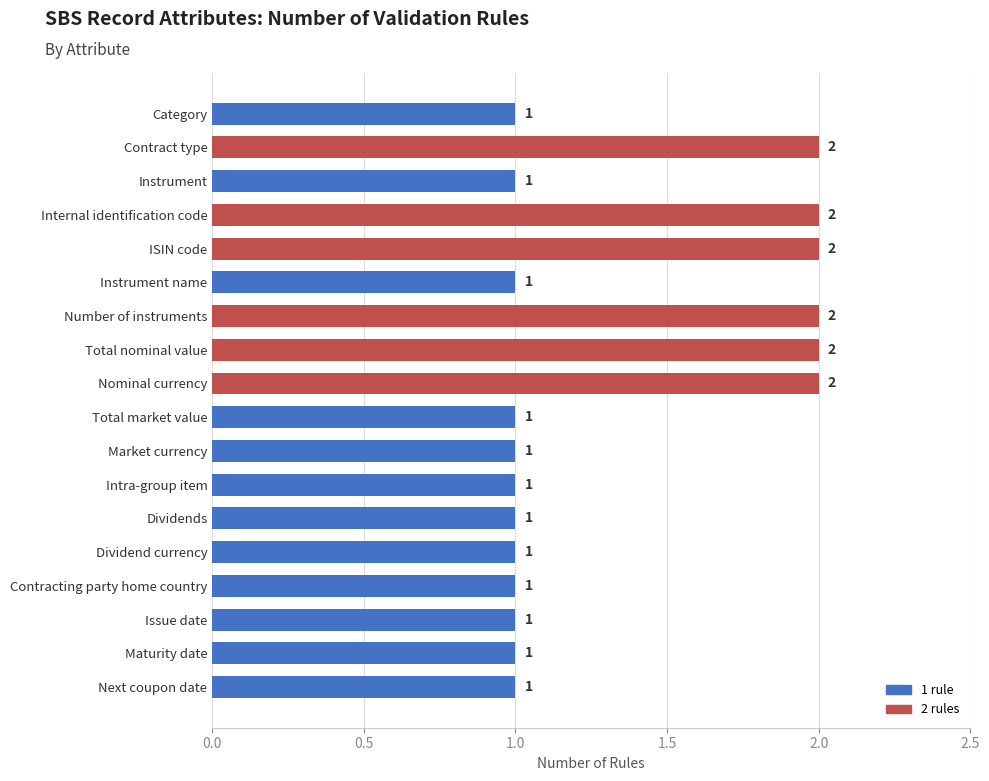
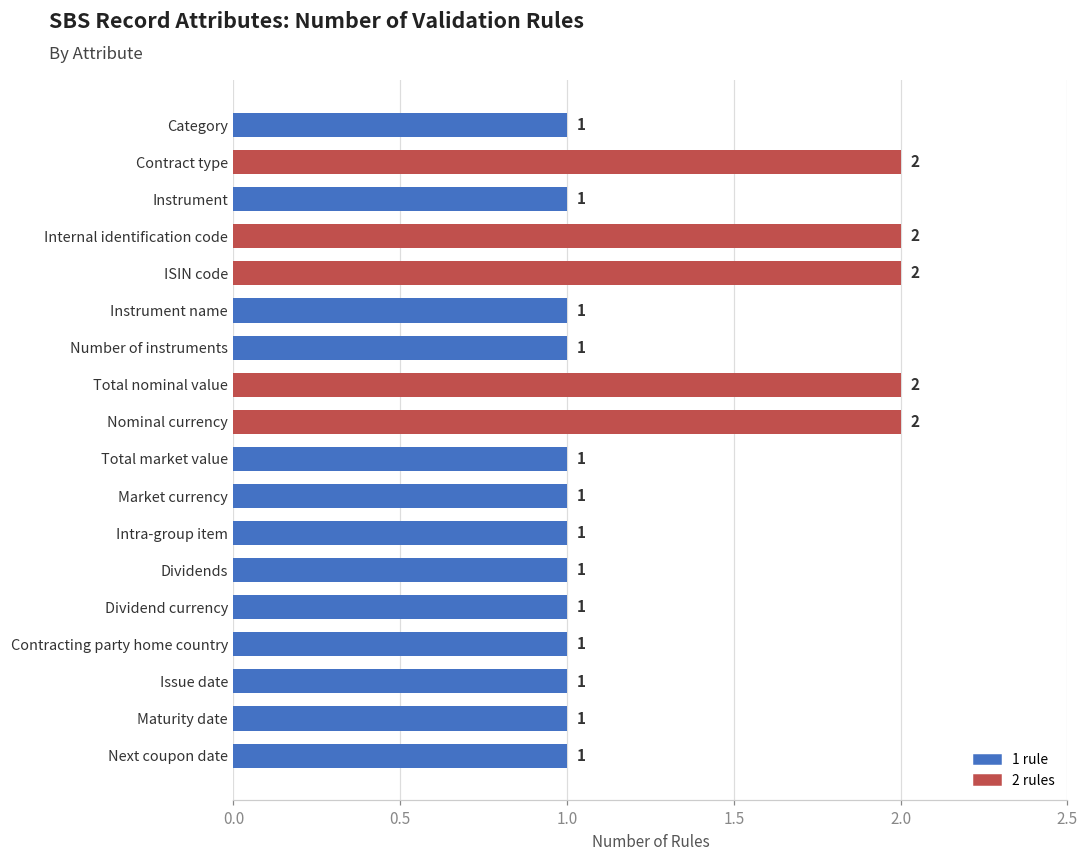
Number of instruments: 2 -> 1
